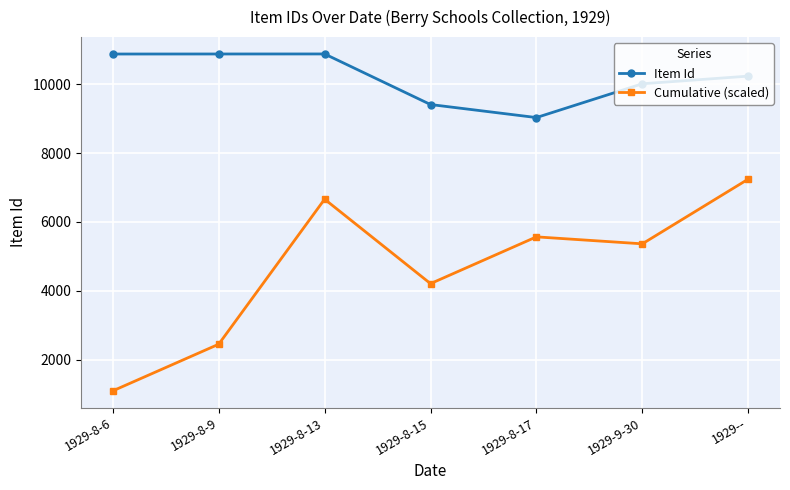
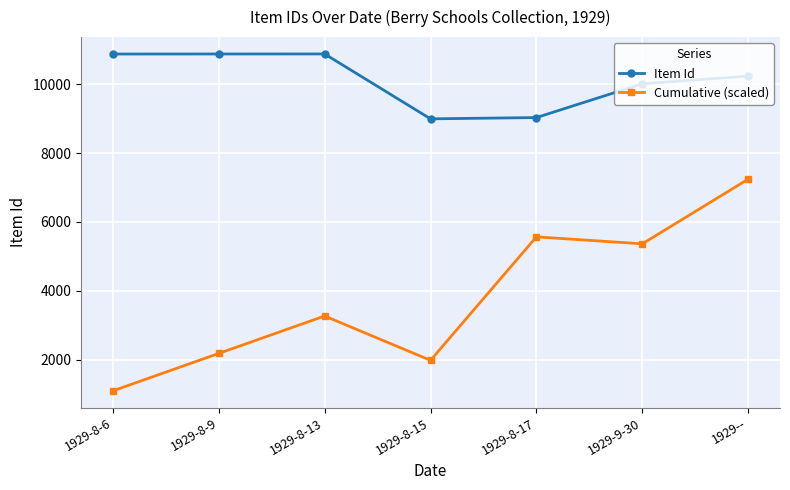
Cumulative (scaled), 1929-8-9: 2400 -> 2200
Cumulative (scaled), 1929-8-13: 6700 -> 3300
Item Id, 1929-8-15: 9400 -> 9000
Cumulative (scaled), 1929-8-15: 4200 -> 2000
